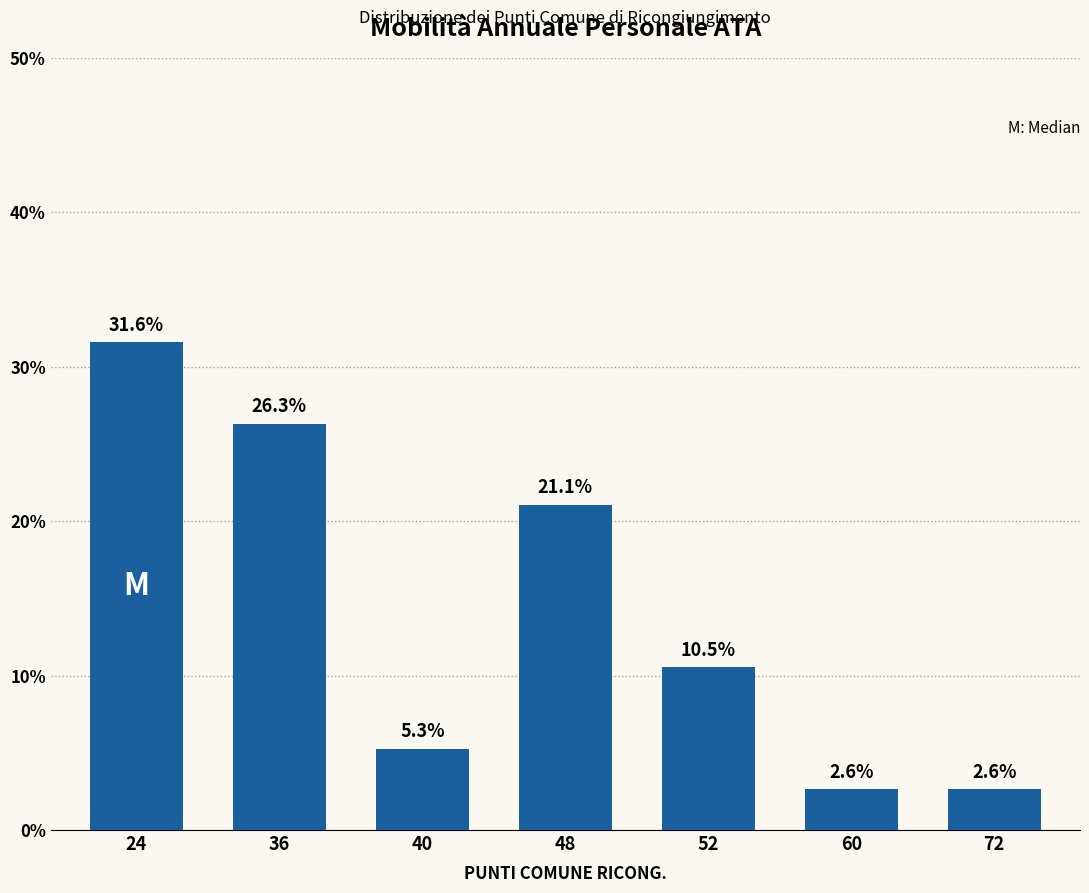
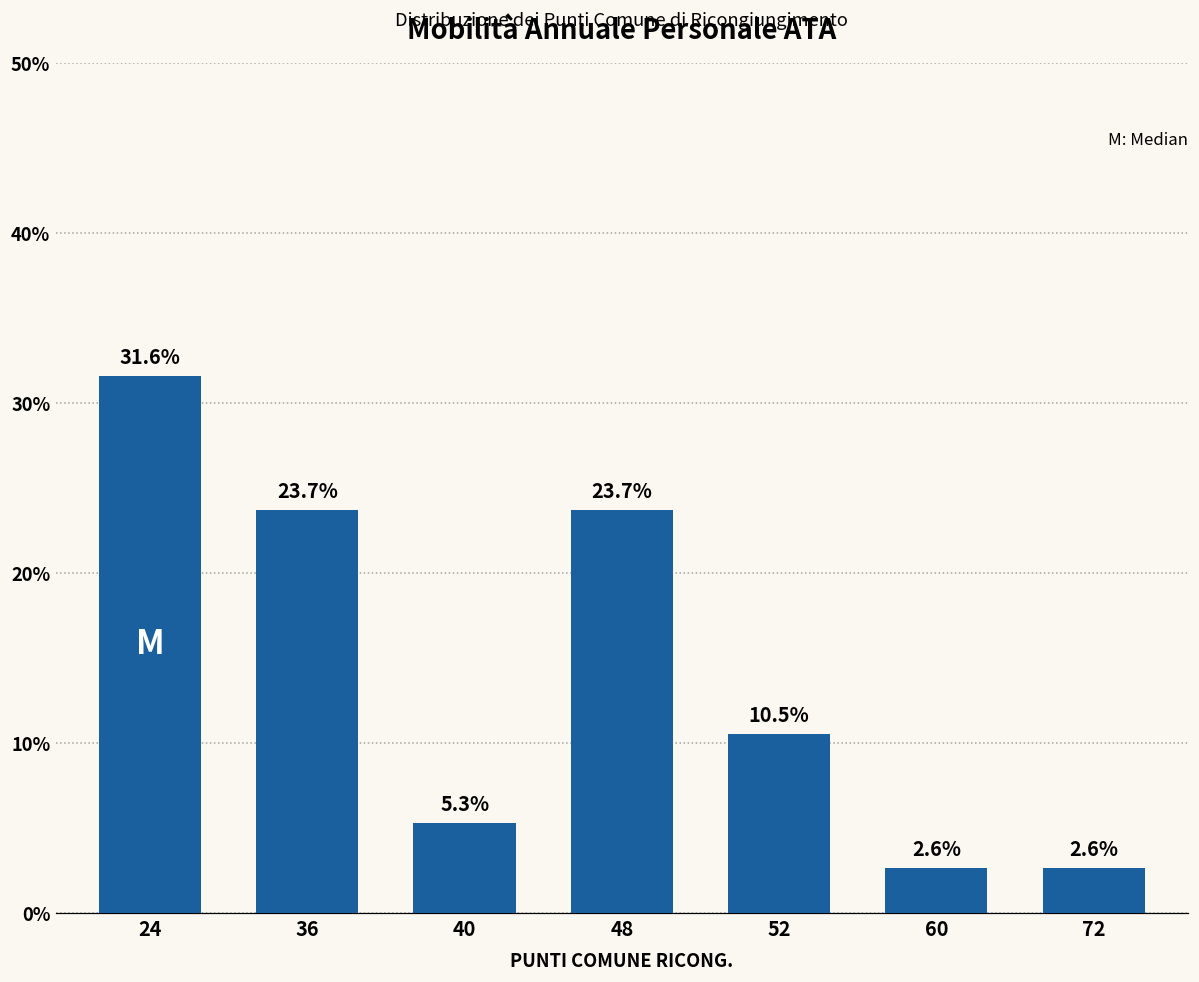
36: 26.3% -> 23.7%
48: 21.1% -> 23.7%
